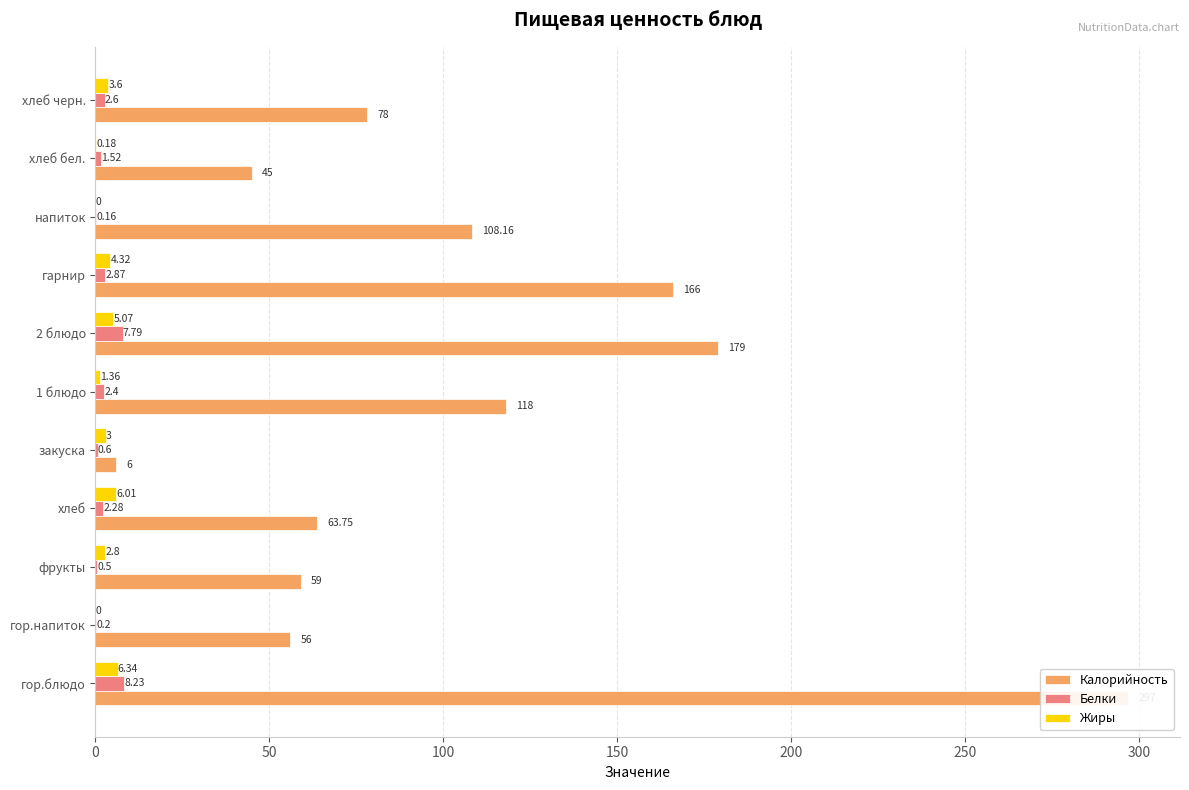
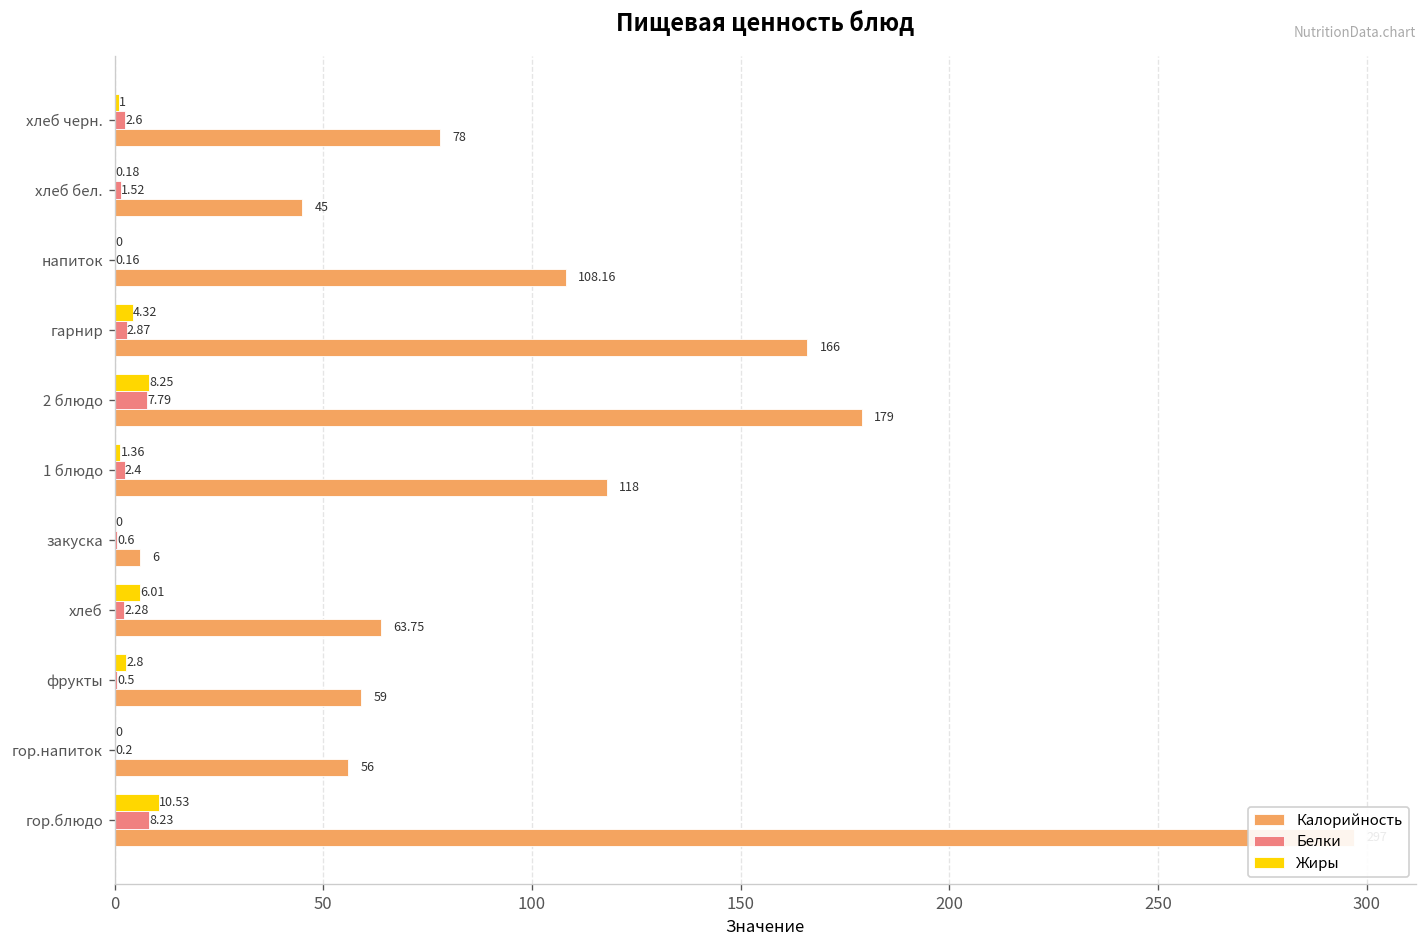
Жиры, хлеб черн.: 3.6 -> 1
Жиры, 2 блюдо: 5.07 -> 8.25
Жиры, закуска: 3 -> 0
Жиры, гор.блюдо: 6.34 -> 10.53
